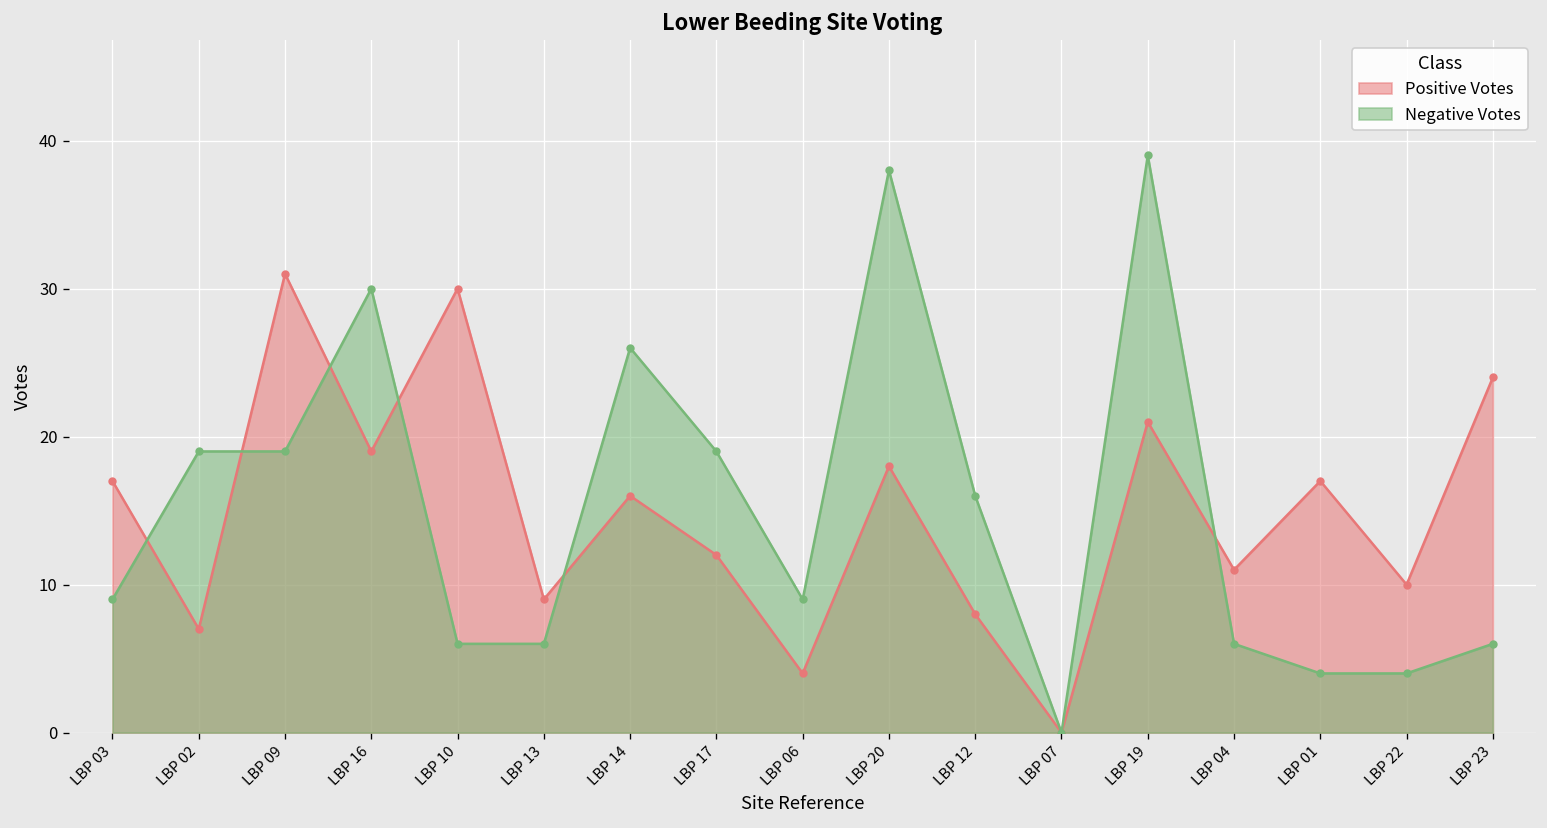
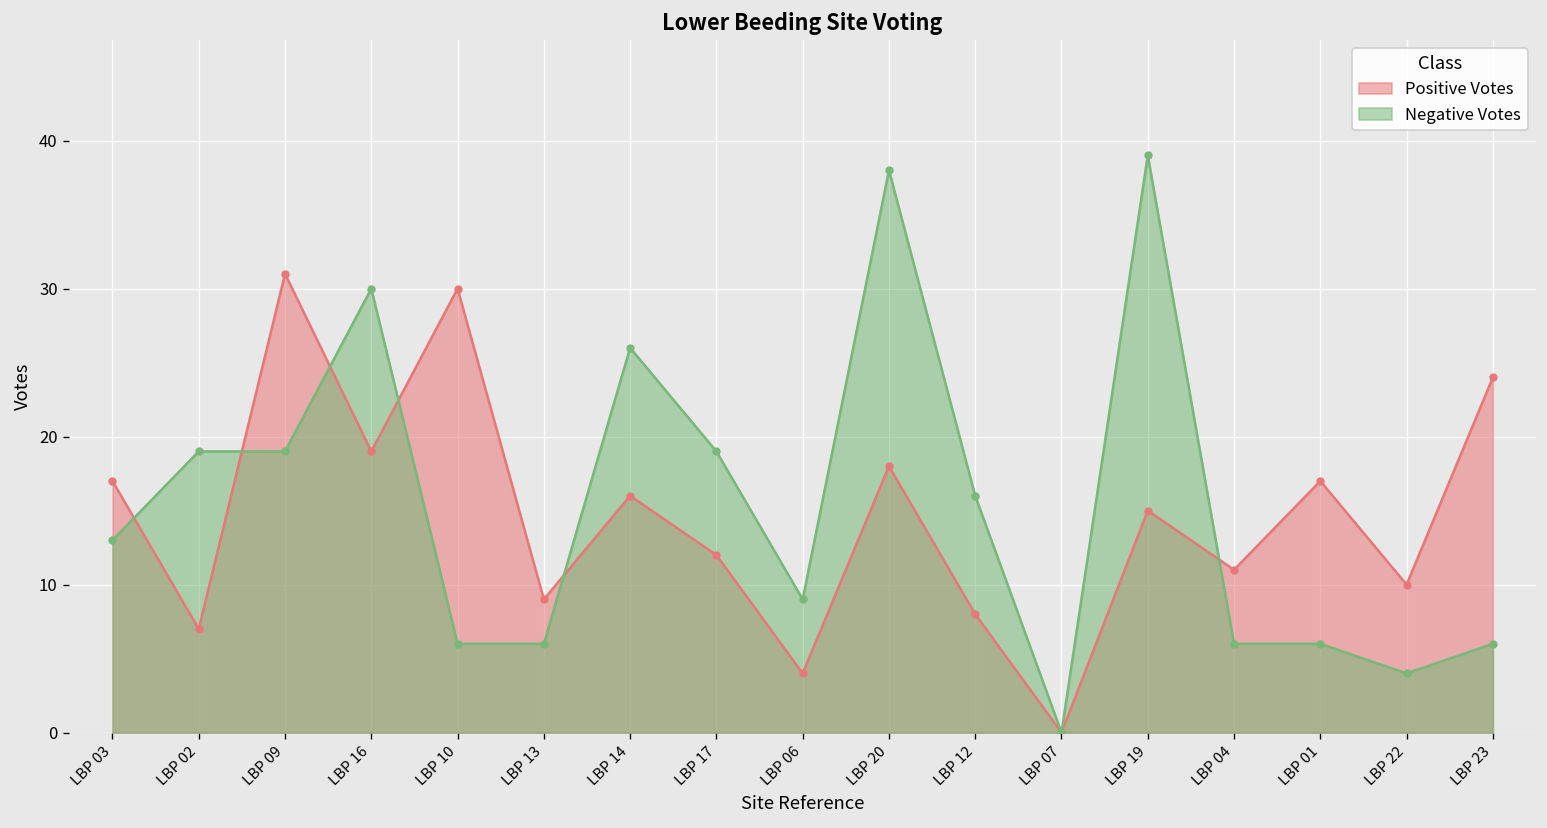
Negative Votes, LBP 03: 9 -> 13
Positive Votes, LBP 19: 21 -> 15
Negative Votes, LBP 01: 4 -> 6
